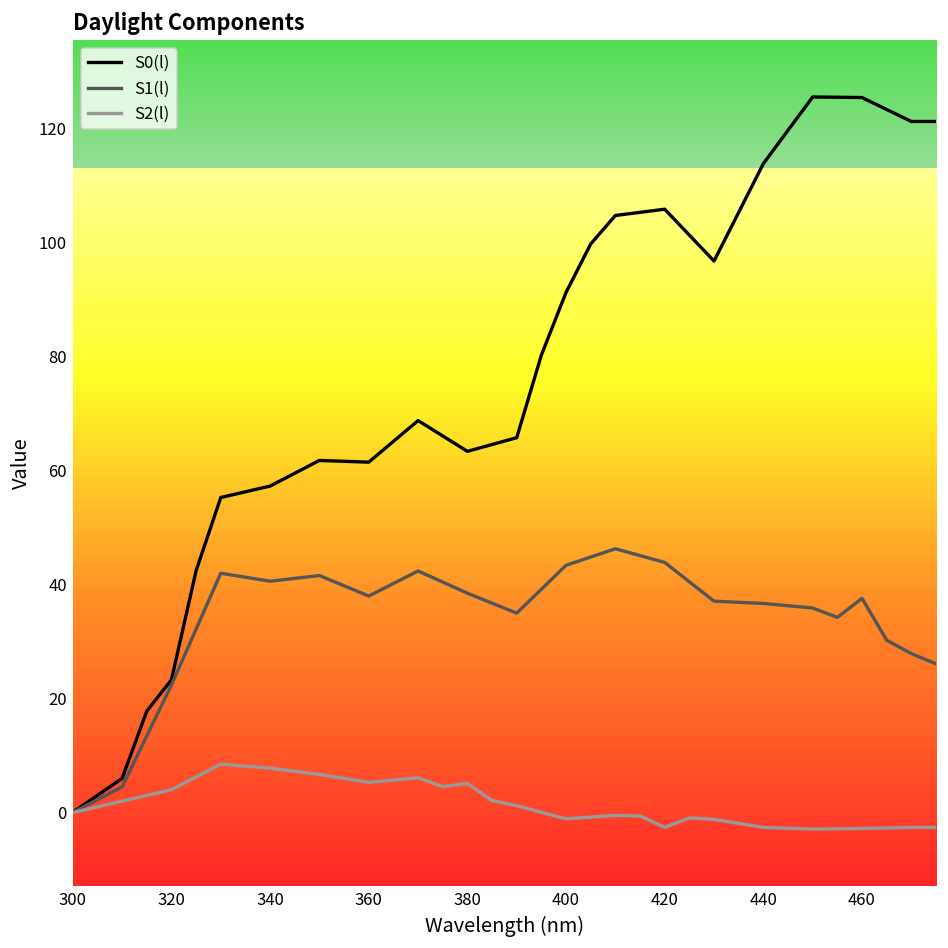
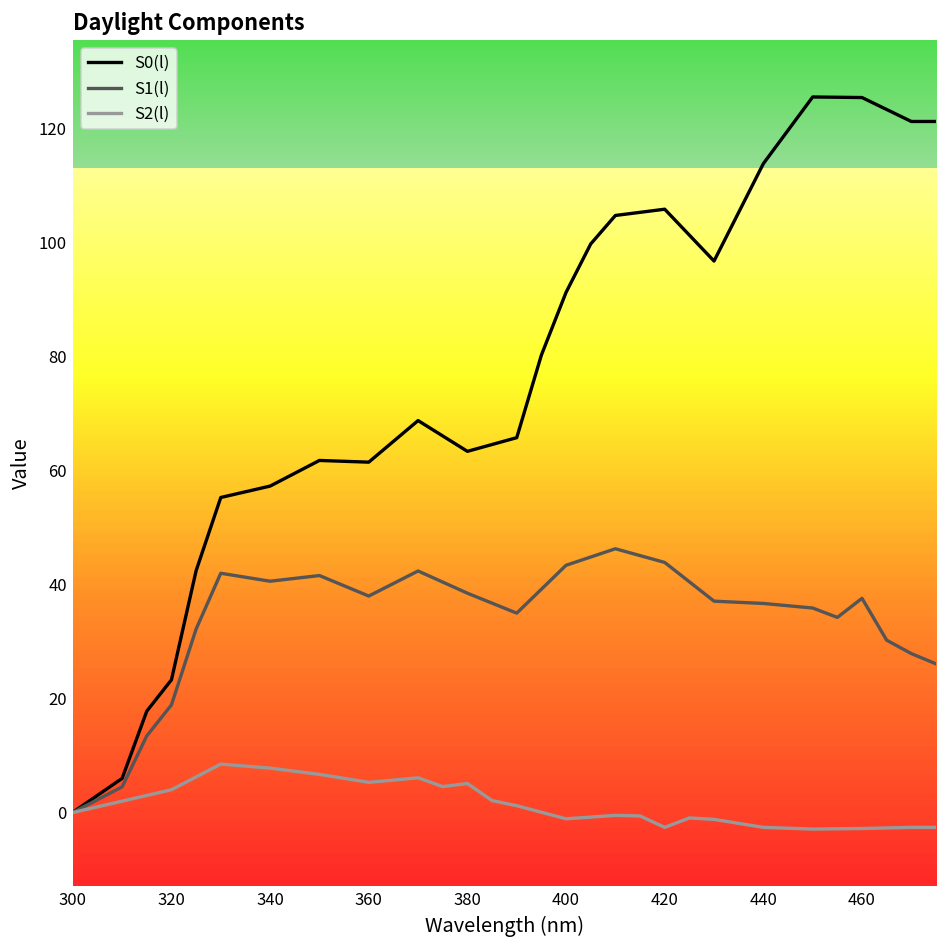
S1(l), 320: 22 -> 19
